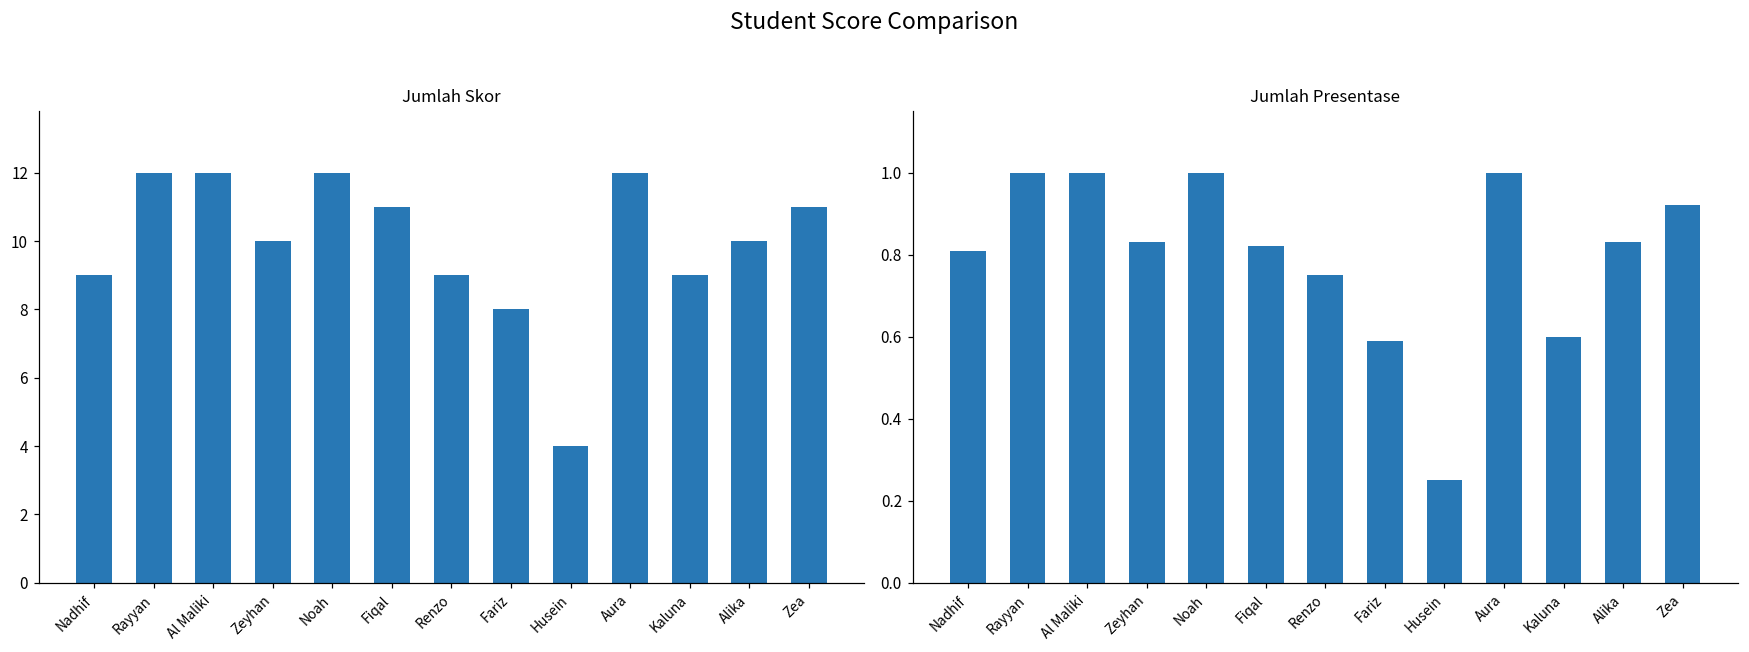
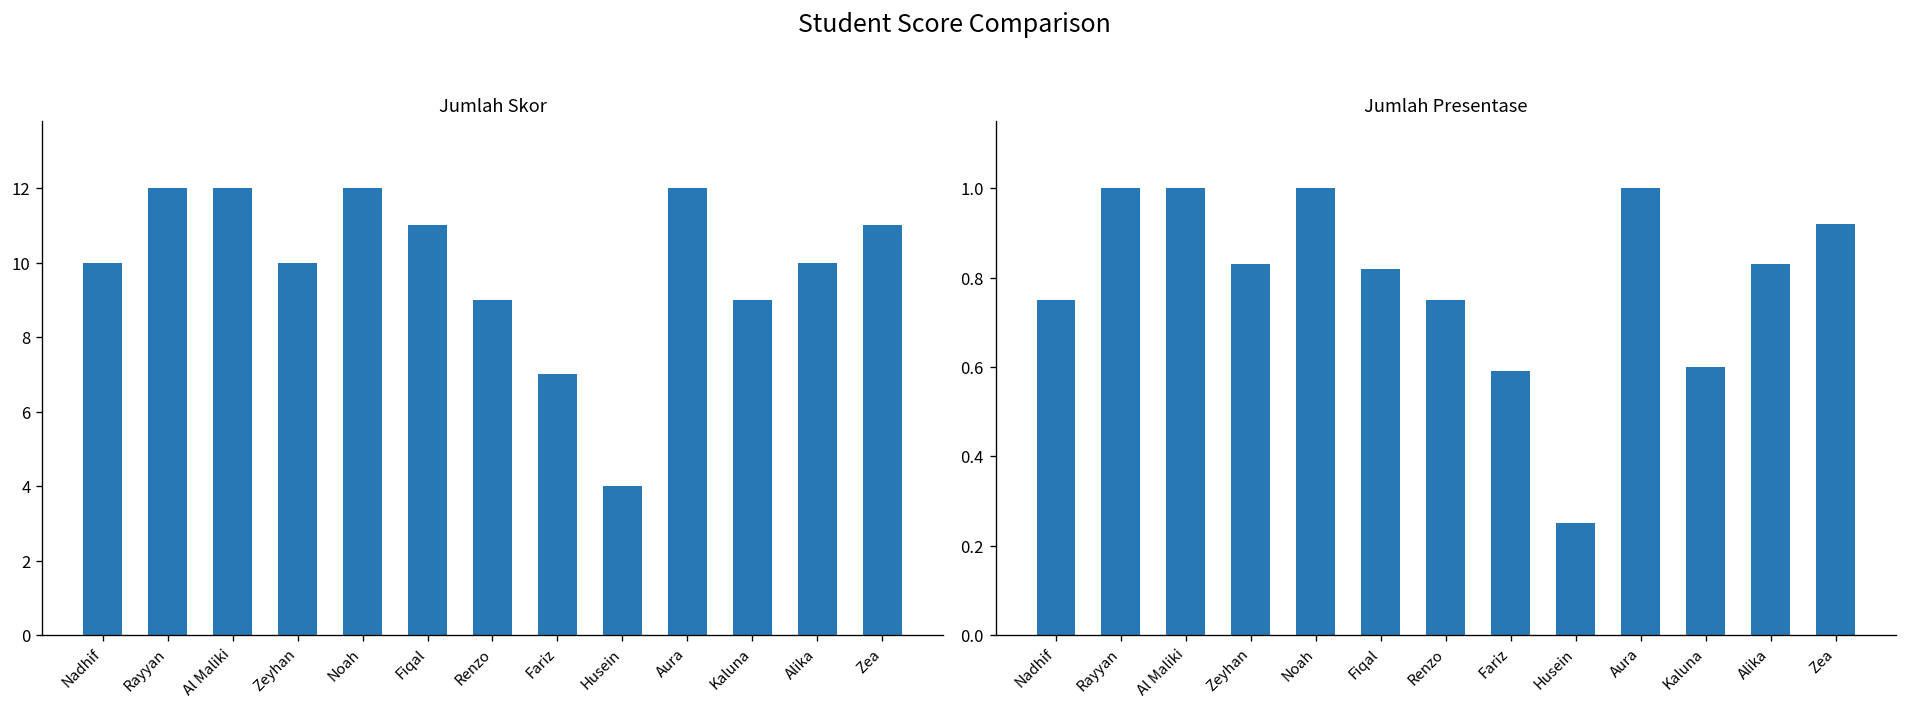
Jumlah Skor, Nadhif: 9 -> 10
Jumlah Skor, Fariz: 8 -> 7
Jumlah Presentase, Nadhif: 0.81 -> 0.75
